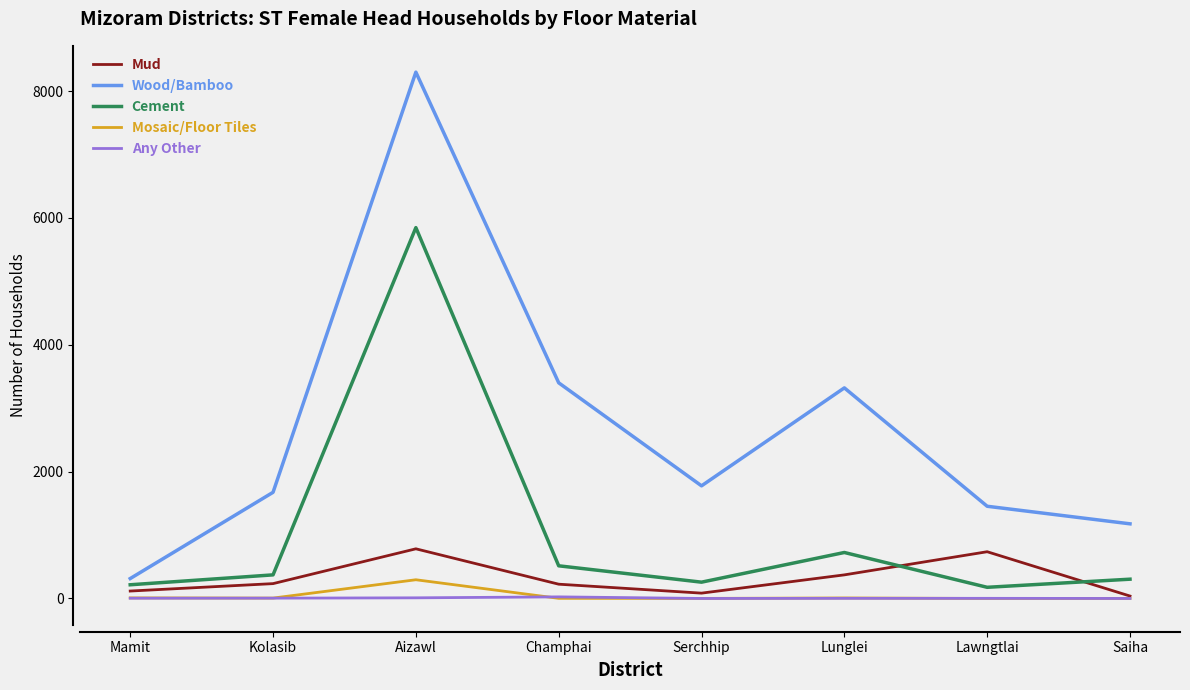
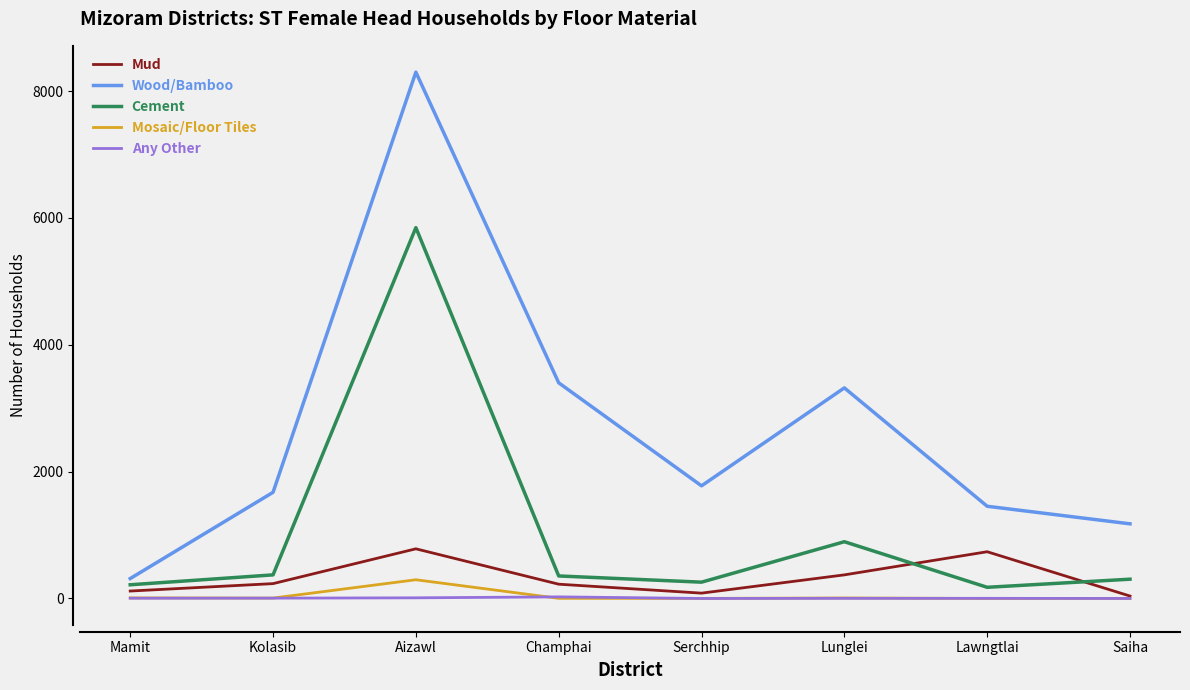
Cement, Champhai: 500 -> 400
Cement, Lunglei: 700 -> 900
